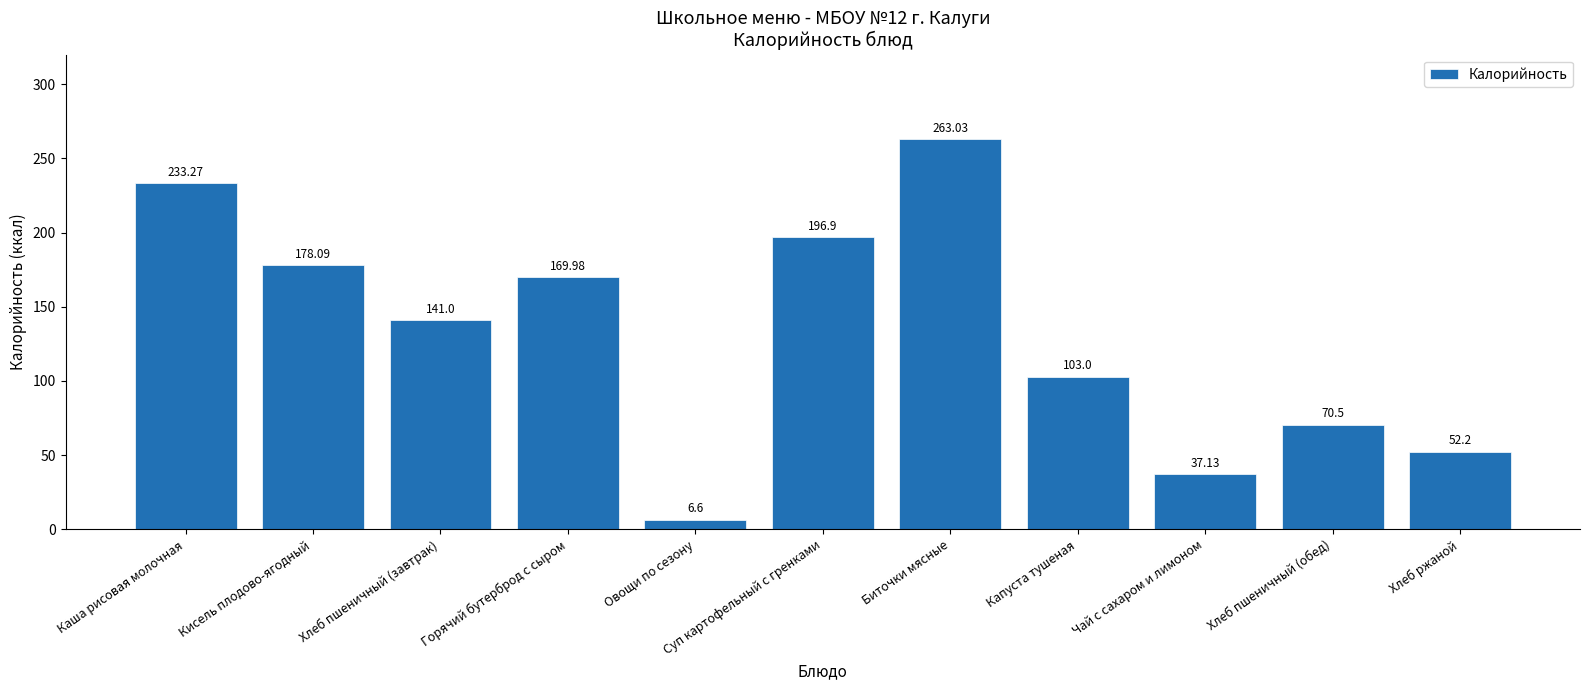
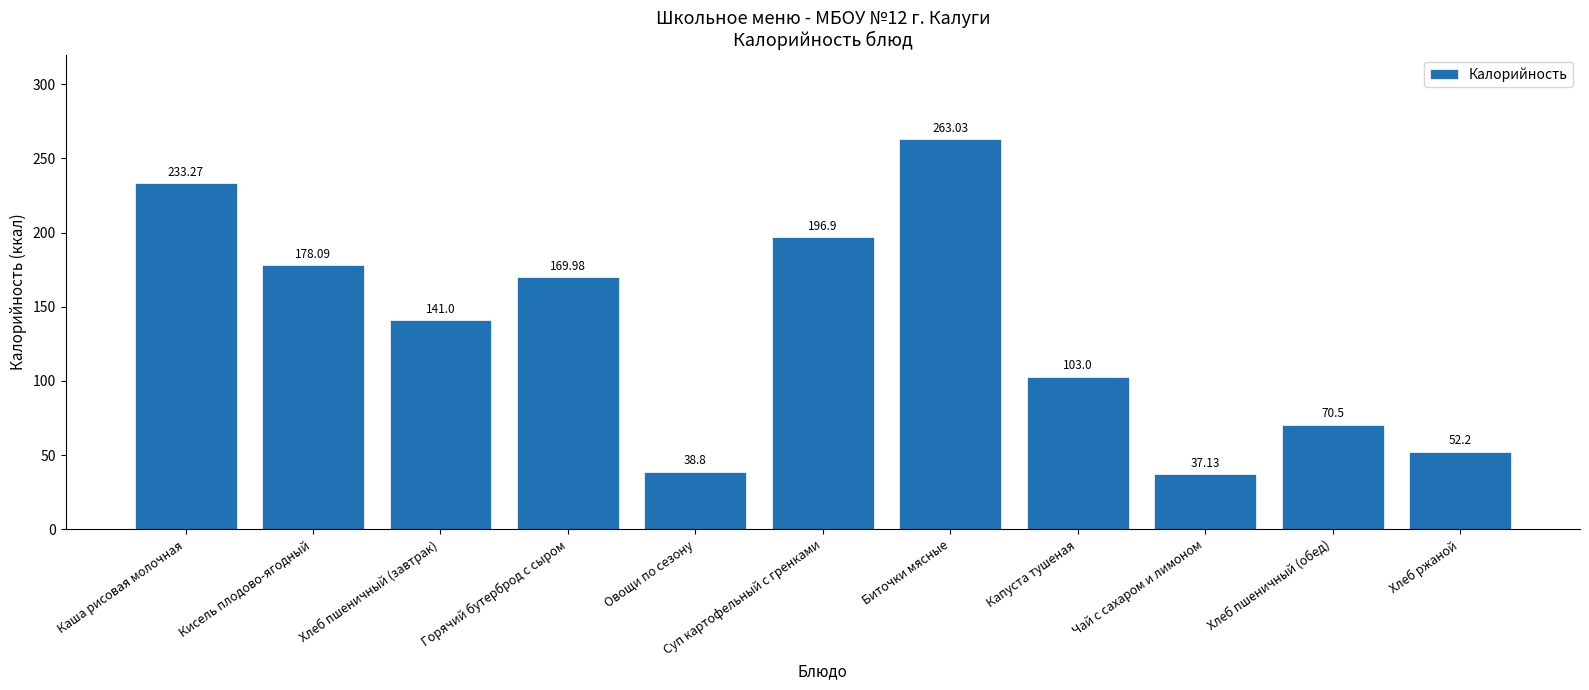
Овощи по сезону: 6.6 -> 38.8
